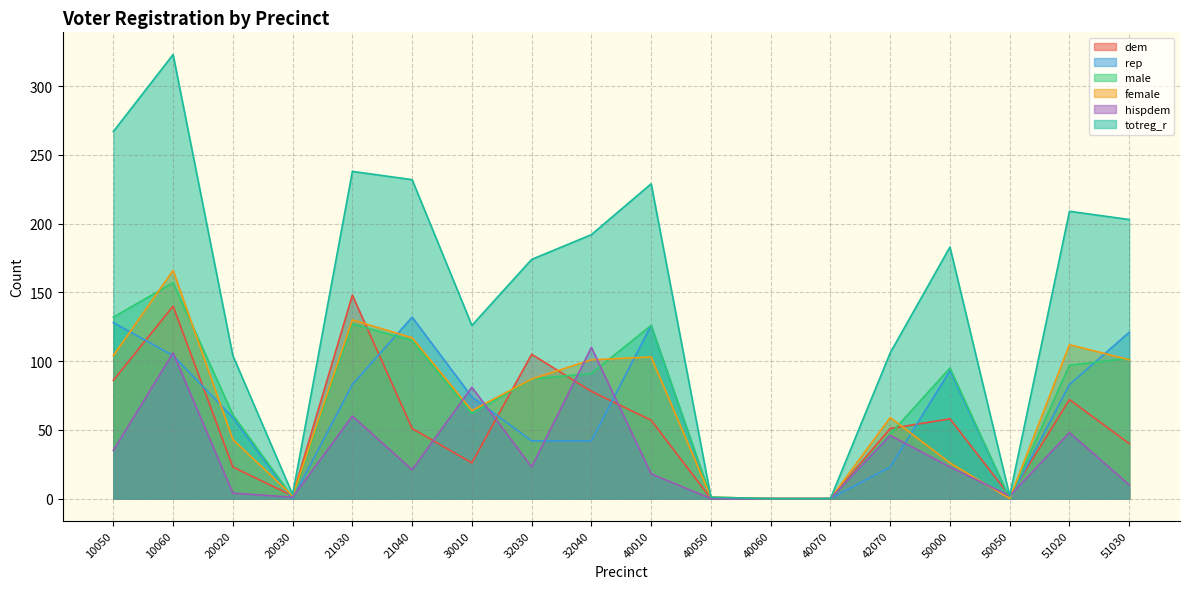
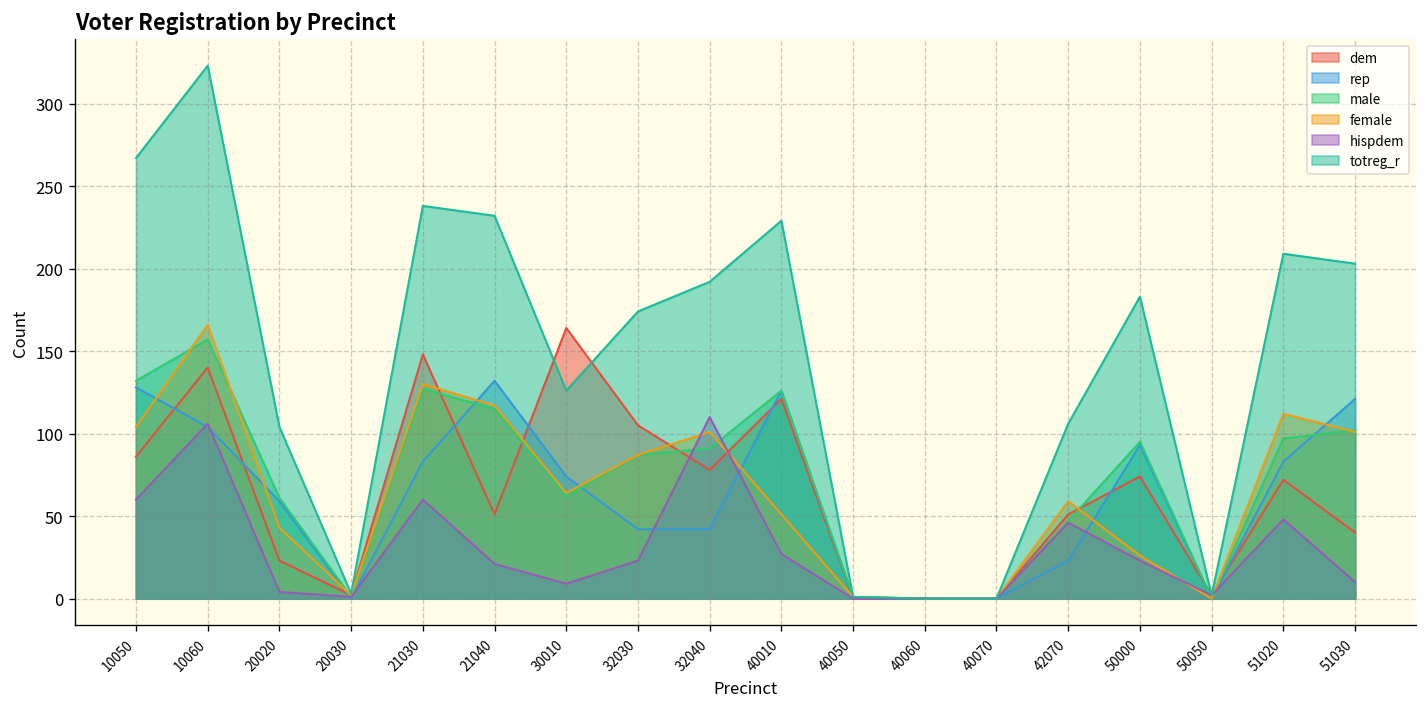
hispdem, 10050: 35 -> 60
dem, 30010: 26 -> 164
hispdem, 30010: 81 -> 9
dem, 40010: 57 -> 121
female, 40010: 103 -> 51
hispdem, 40010: 18 -> 27
dem, 50000: 58 -> 74
